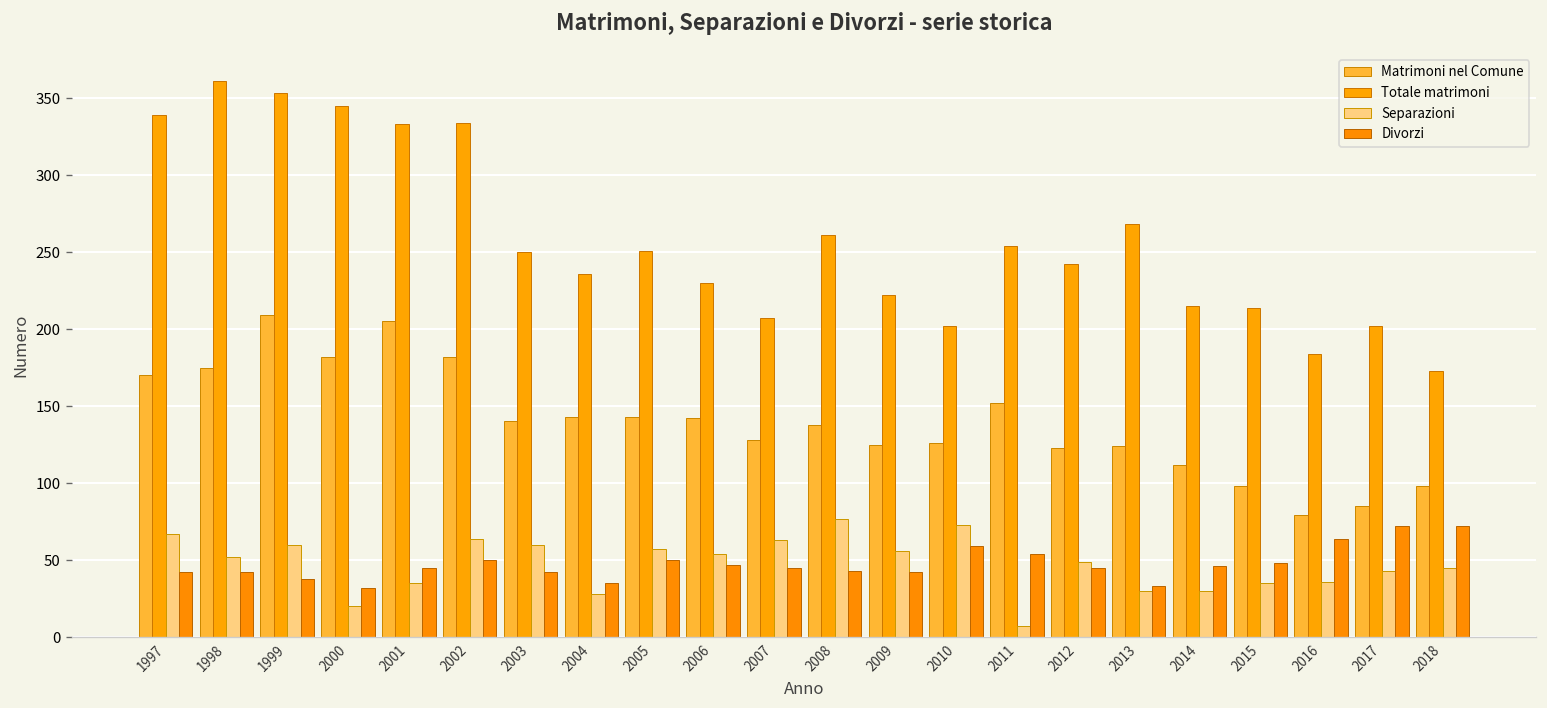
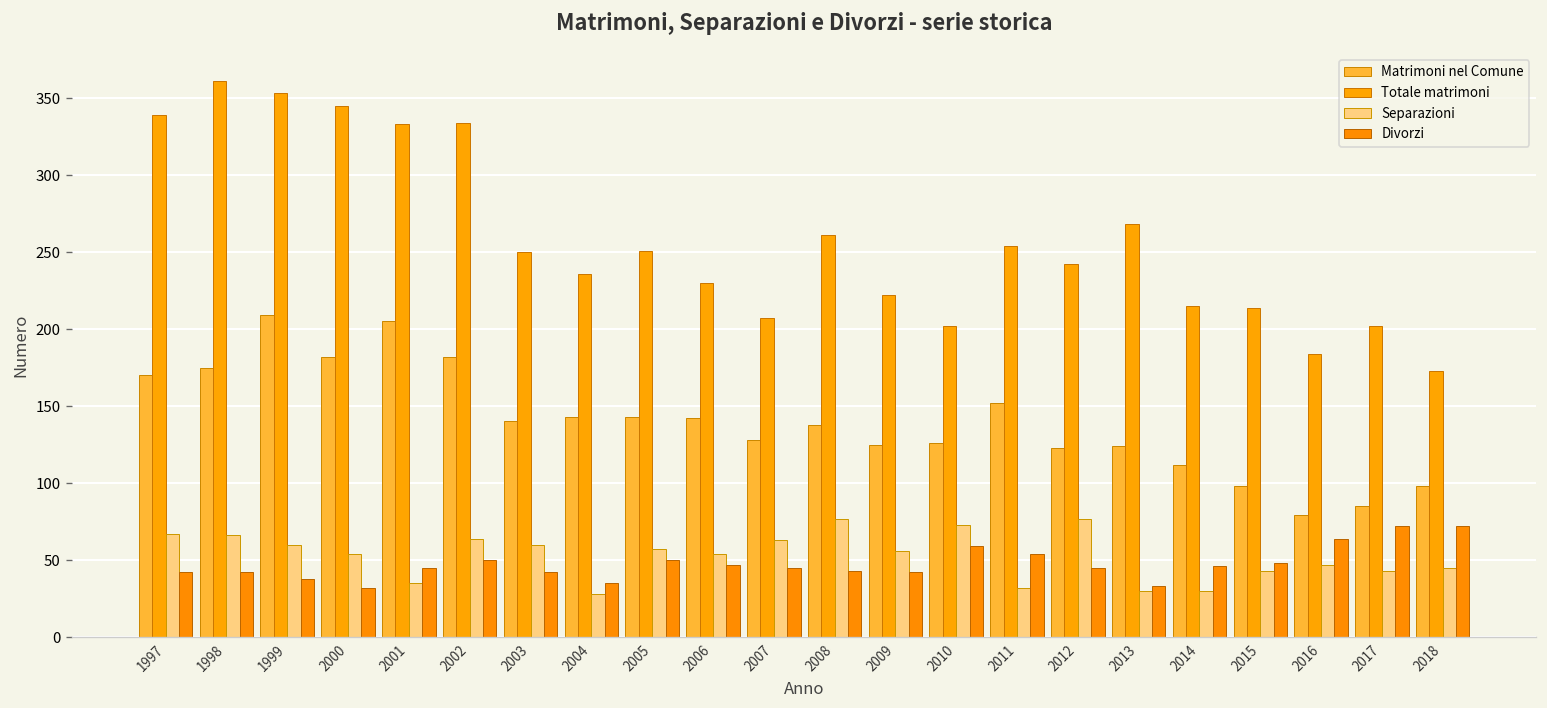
Separazioni, 1998: 52 -> 66
Separazioni, 2000: 20 -> 54
Separazioni, 2011: 7 -> 32
Separazioni, 2012: 49 -> 77
Separazioni, 2015: 35 -> 43
Separazioni, 2016: 36 -> 47
